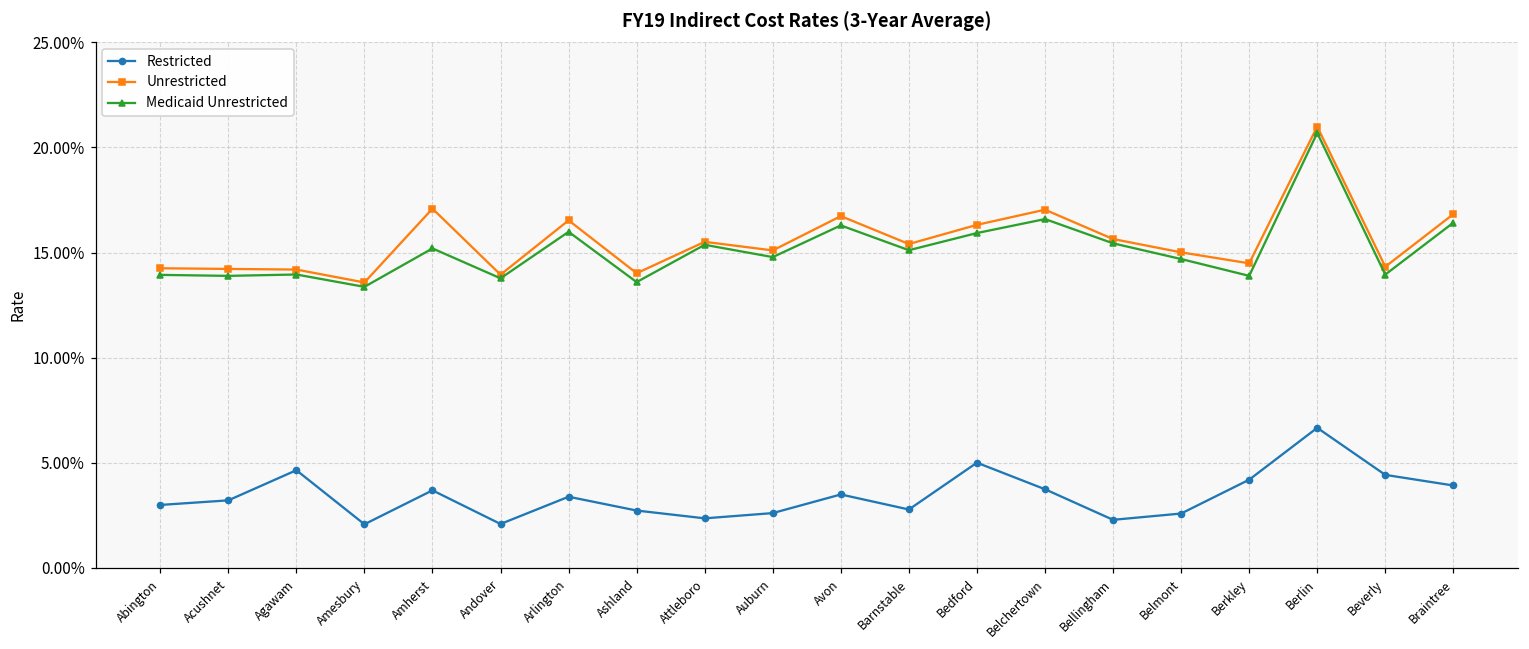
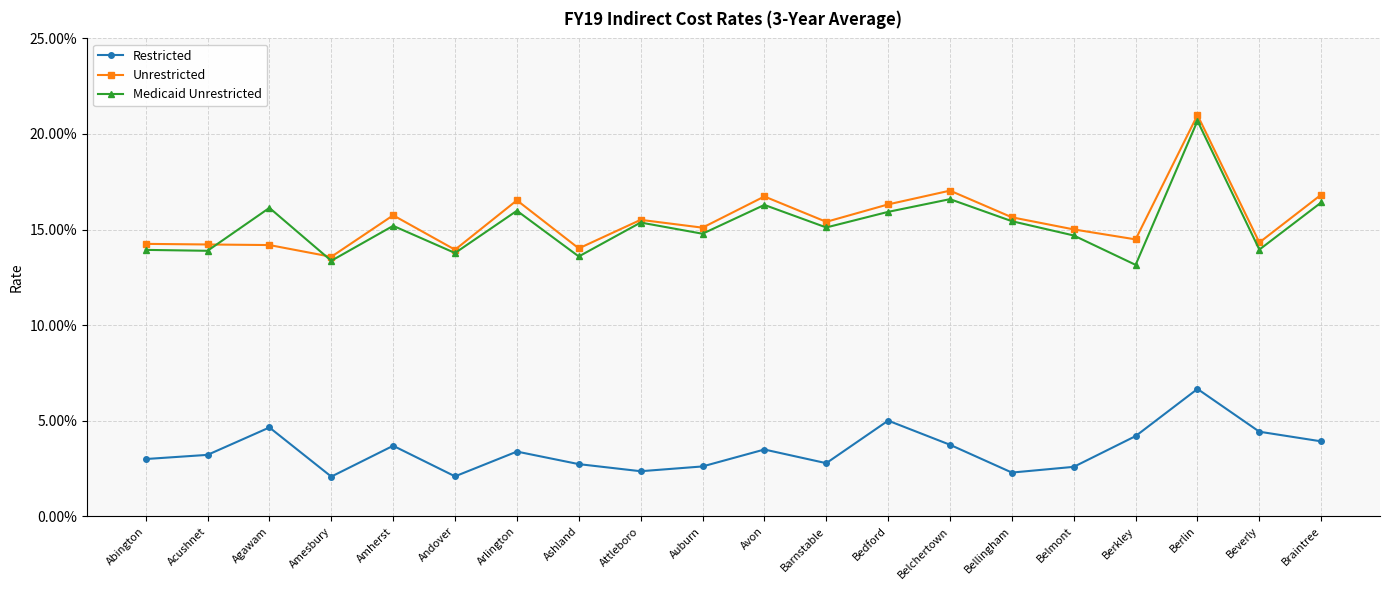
Medicaid Unrestricted, Agawam: 14.0% -> 16.1%
Unrestricted, Amherst: 17.1% -> 15.7%
Medicaid Unrestricted, Berkley: 13.9% -> 13.2%
